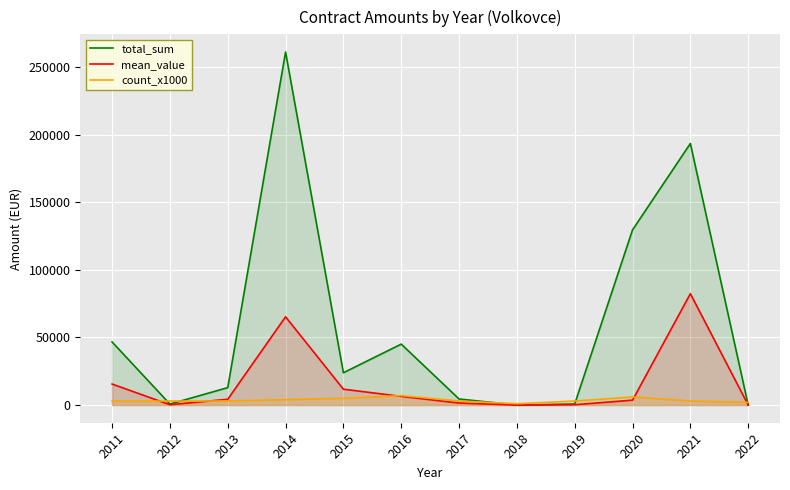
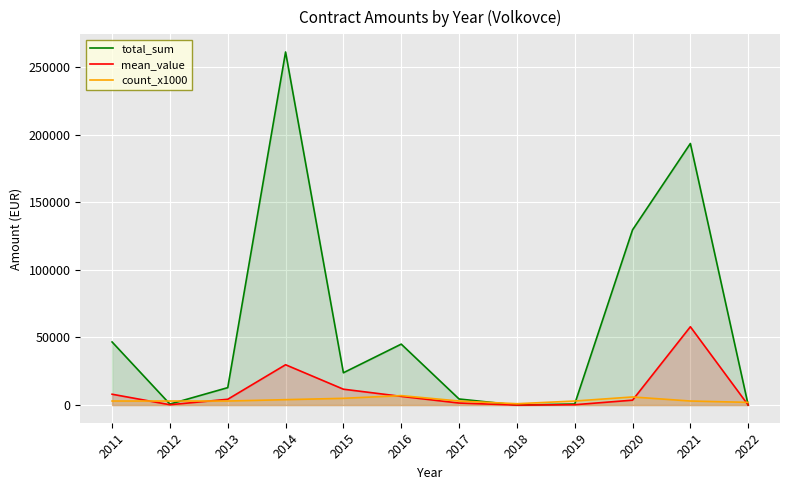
mean_value, 2011: 16000 -> 8000
mean_value, 2014: 65000 -> 30000
mean_value, 2021: 82000 -> 58000
